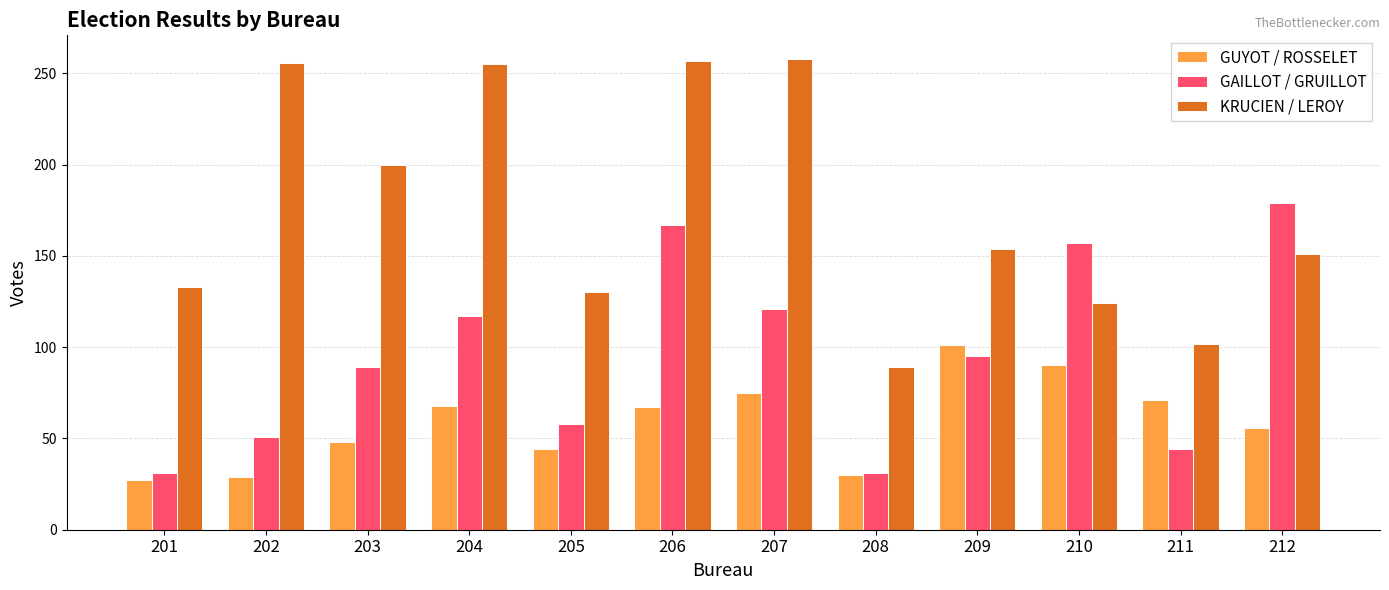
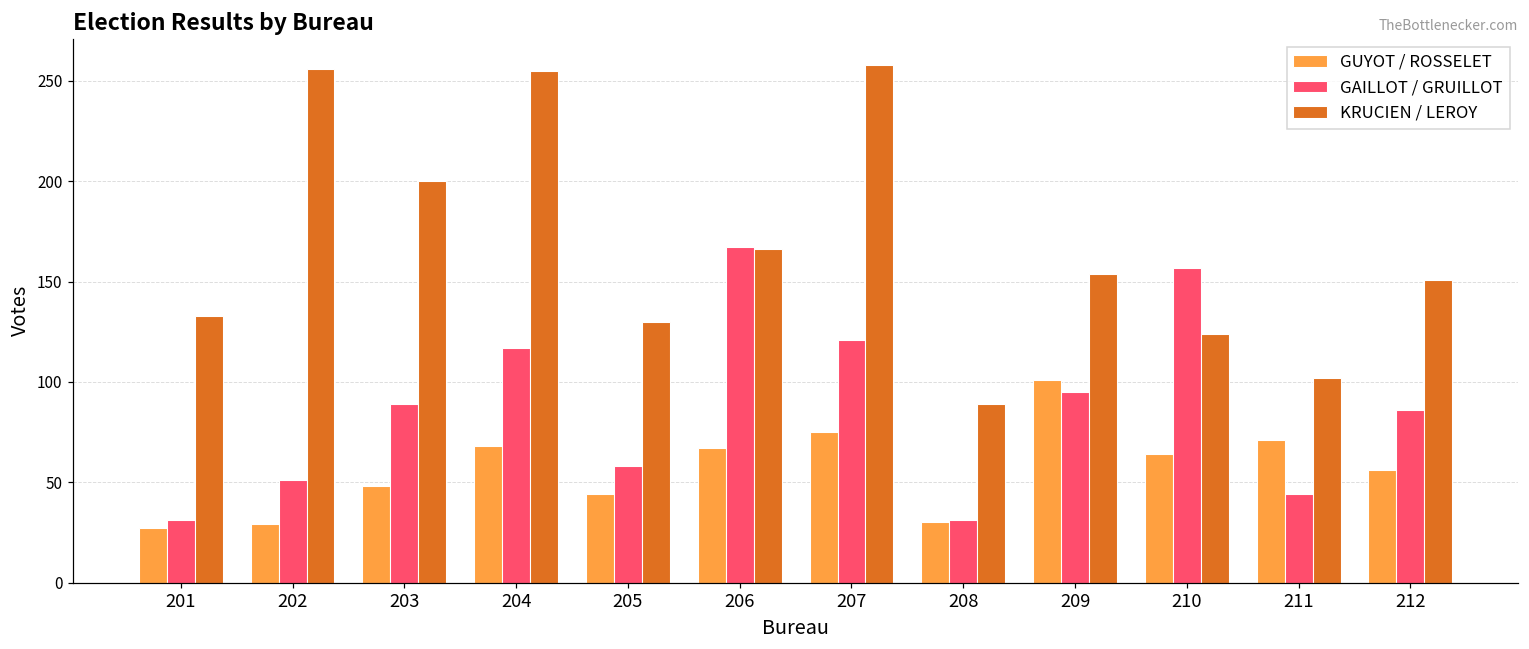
KRUCIEN / LEROY, 206: 257 -> 166
GUYOT / ROSSELET, 210: 90 -> 64
GAILLOT / GRUILLOT, 212: 179 -> 86
